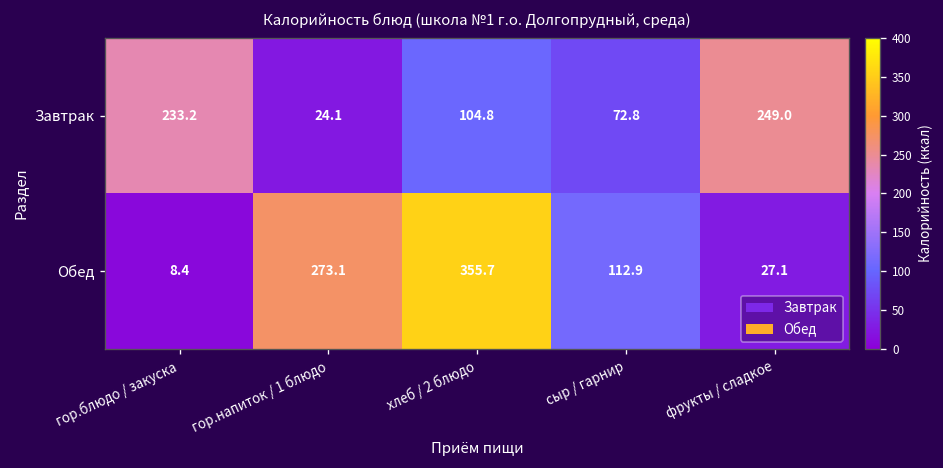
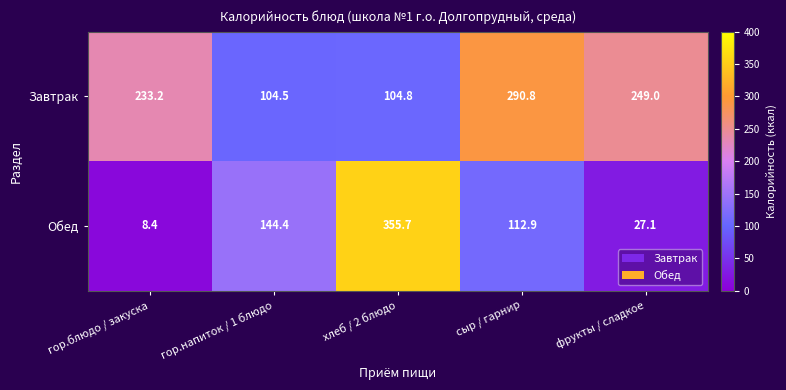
Завтрак, гор.напиток / 1 блюдо: 24.1 -> 104.5
Завтрак, сыр / гарнир: 72.8 -> 290.8
Обед, гор.напиток / 1 блюдо: 273.1 -> 144.4
